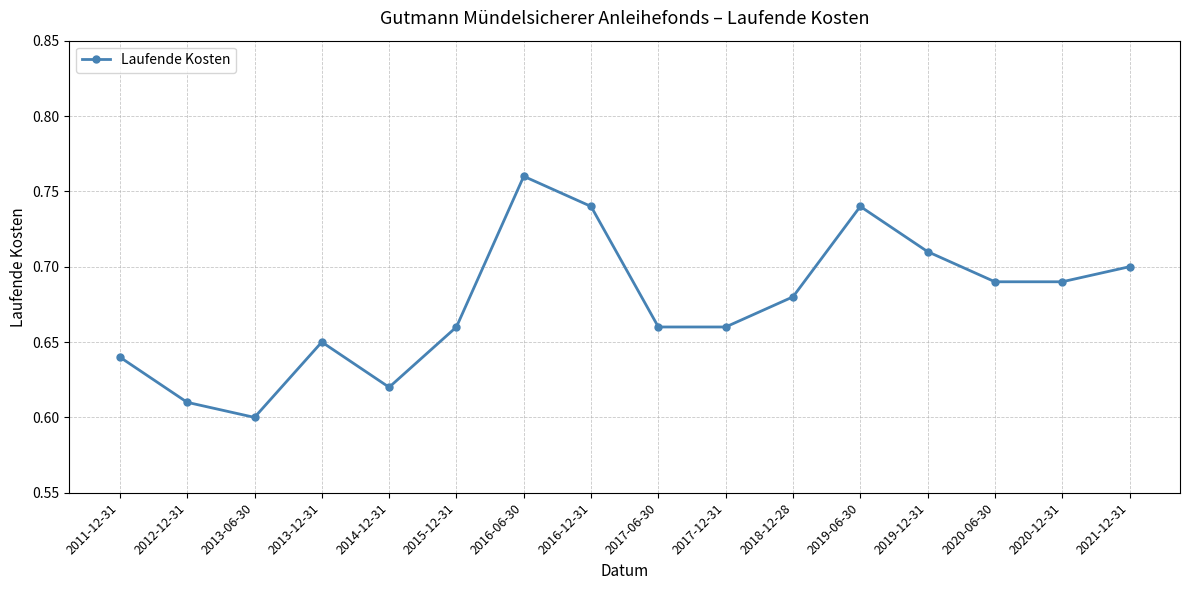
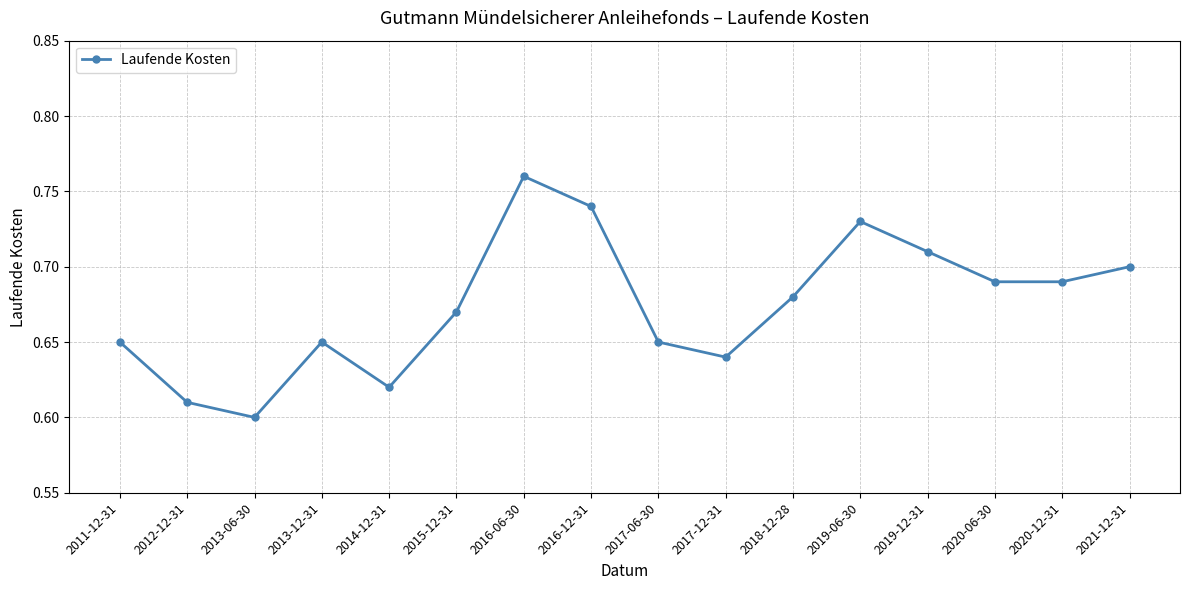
2011-12-31: 0.64 -> 0.65
2015-12-31: 0.66 -> 0.67
2017-06-30: 0.66 -> 0.65
2017-12-31: 0.66 -> 0.64
2019-06-30: 0.74 -> 0.73
